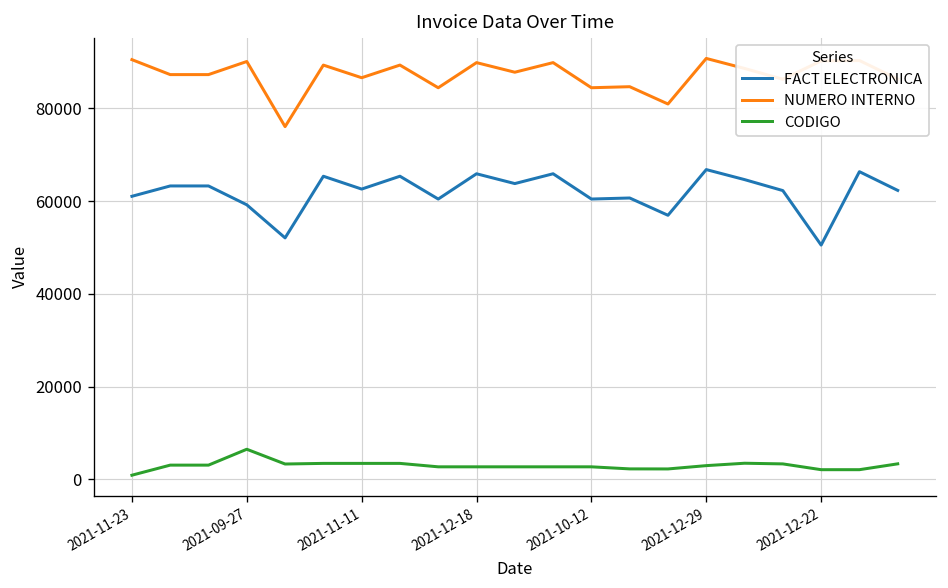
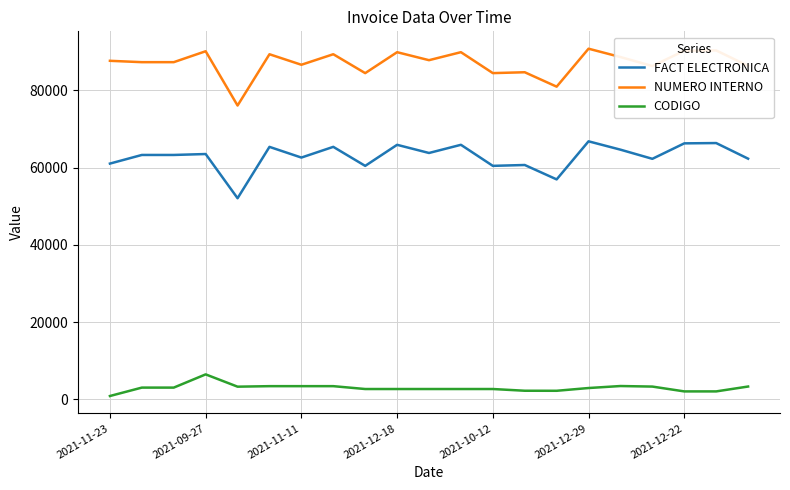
NUMERO INTERNO, 2021-11-23: 91000 -> 88000
FACT ELECTRONICA, 2021-09-27: 59000 -> 64000
FACT ELECTRONICA, 2021-12-22: 51000 -> 66000
